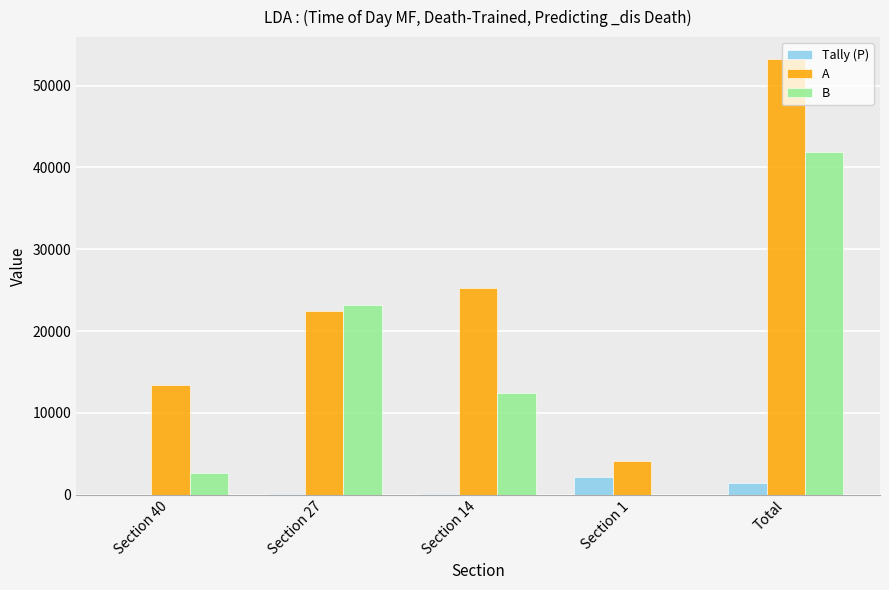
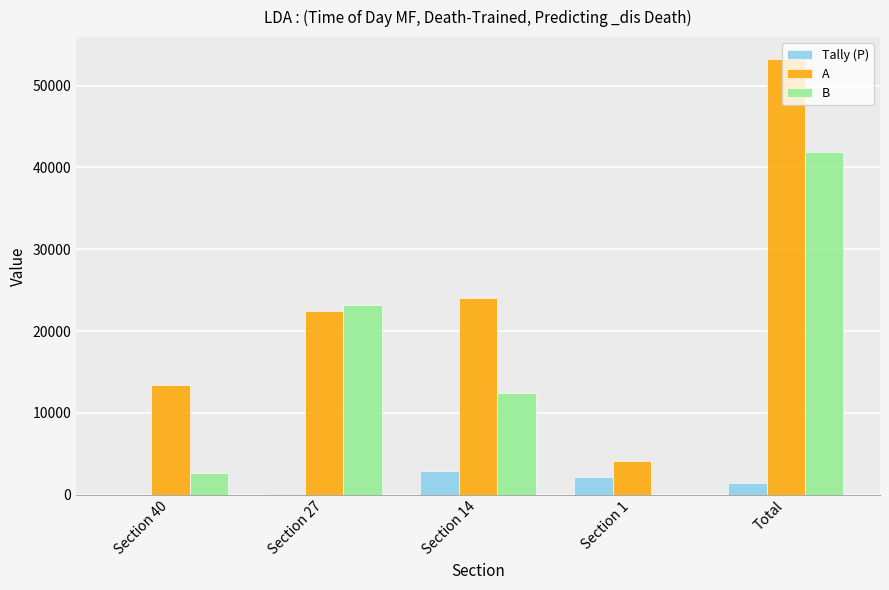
Tally (P), Section 14: 0 -> 3000
A, Section 14: 25000 -> 24000
